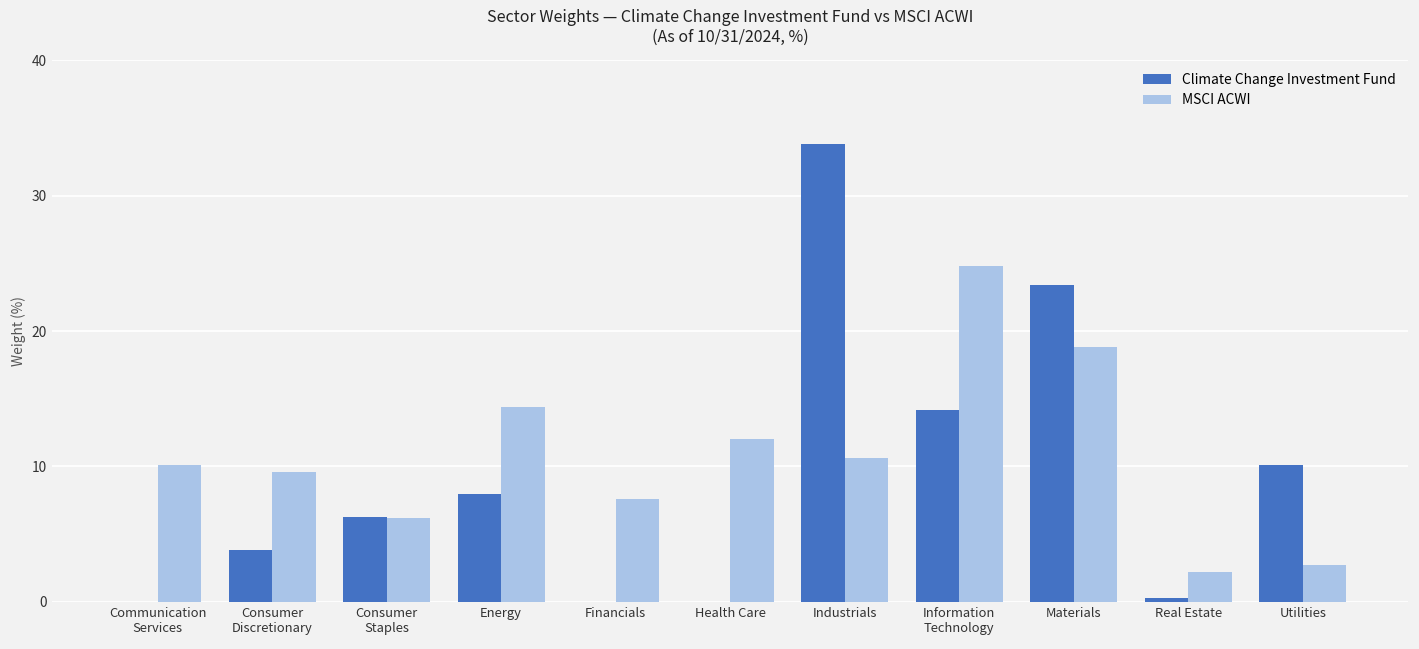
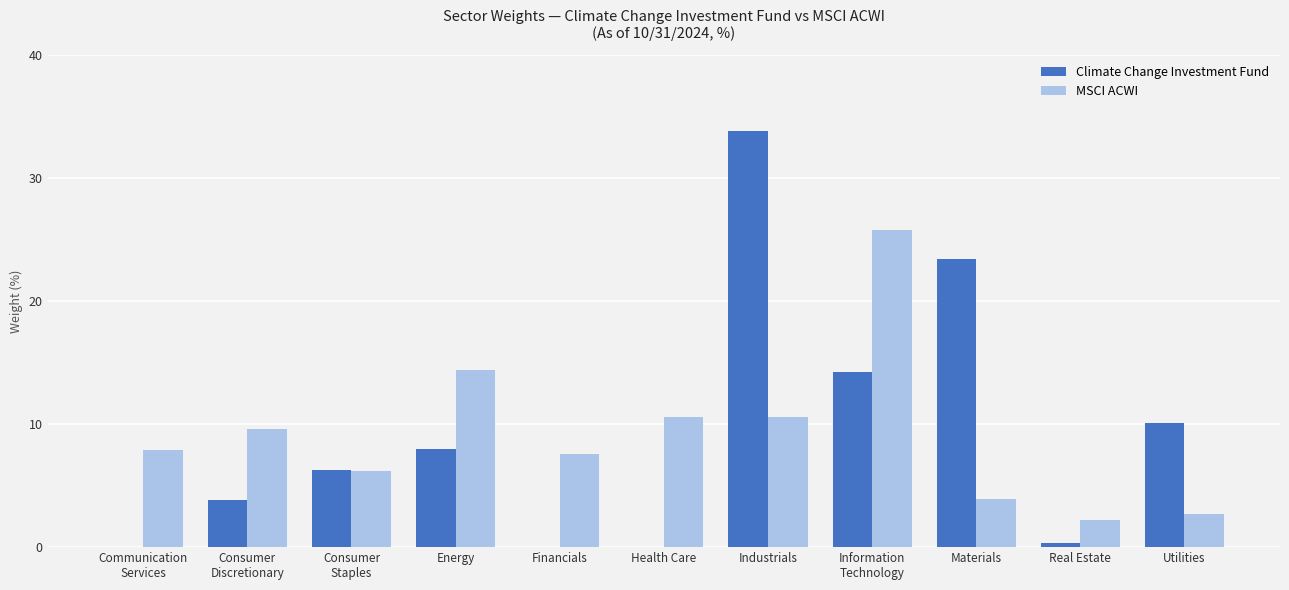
MSCI ACWI, Communication Services: 10.1 -> 7.9
MSCI ACWI, Health Care: 12.0 -> 10.6
MSCI ACWI, Information Technology: 24.8 -> 25.8
MSCI ACWI, Materials: 18.8 -> 3.9
